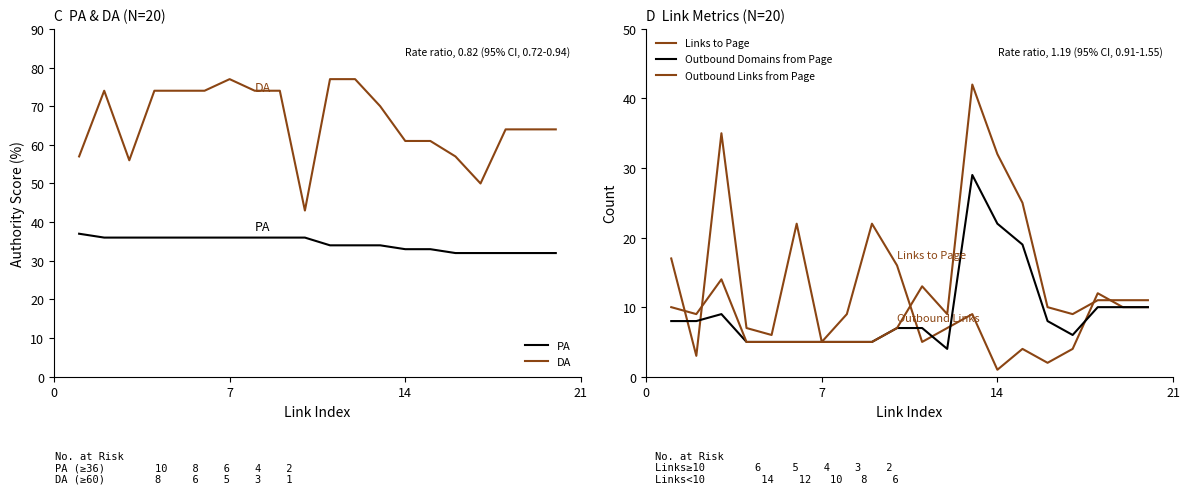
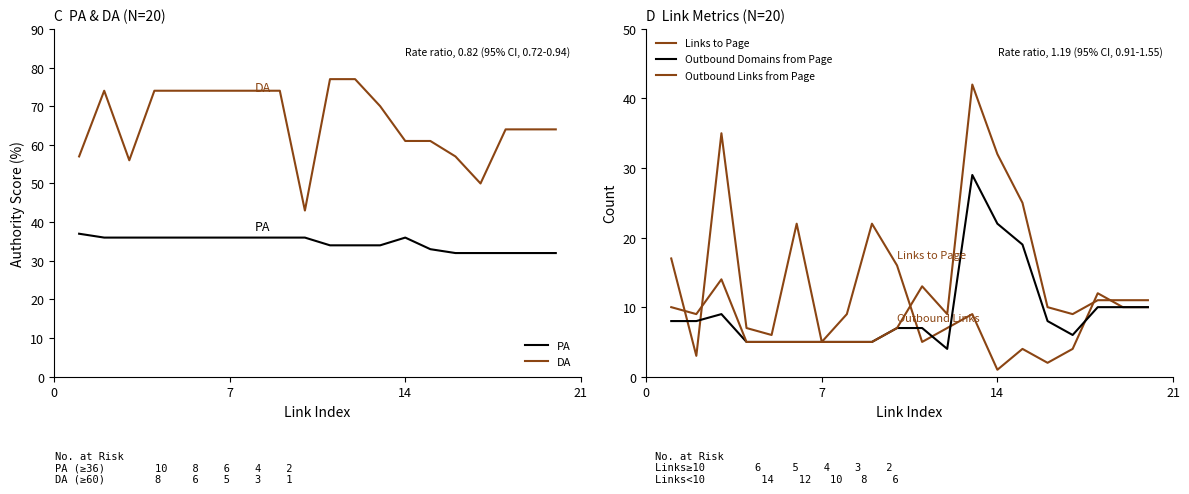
C PA & DA (N=20), DA, 7: 77 -> 74
C PA & DA (N=20), PA, 14: 33 -> 36
